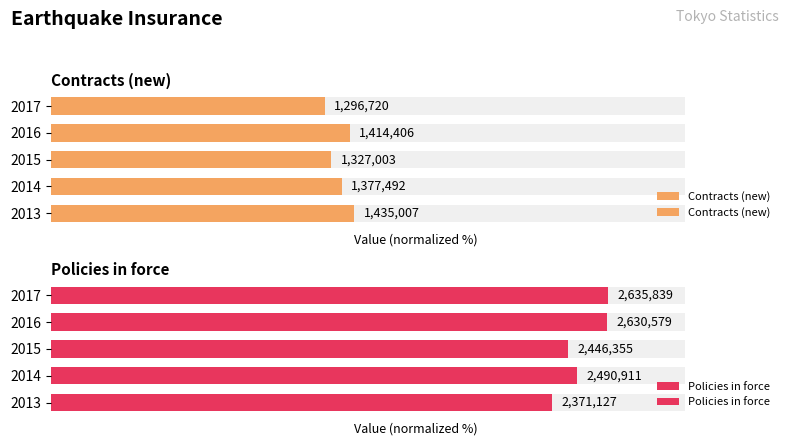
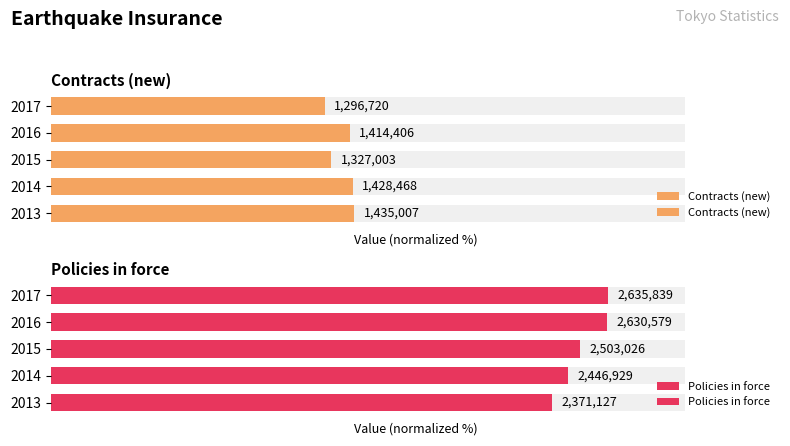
Contracts (new), Contracts (new), 2014: 1,377,492 -> 1,428,468
Policies in force, Policies in force, 2015: 2,446,355 -> 2,503,026
Policies in force, Policies in force, 2014: 2,490,911 -> 2,446,929
